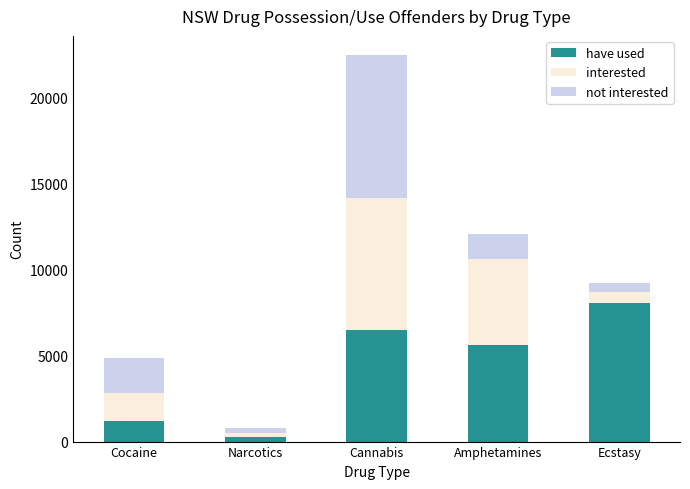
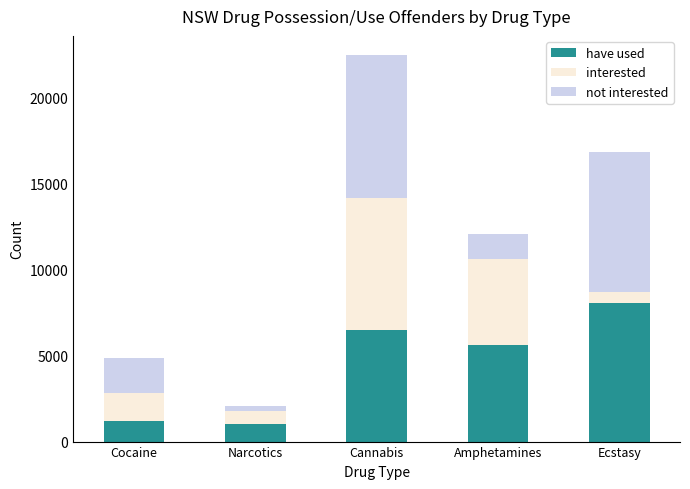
have used, Narcotics: 300 -> 1000
interested, Narcotics: 200 -> 800
not interested, Ecstasy: 500 -> 8200
